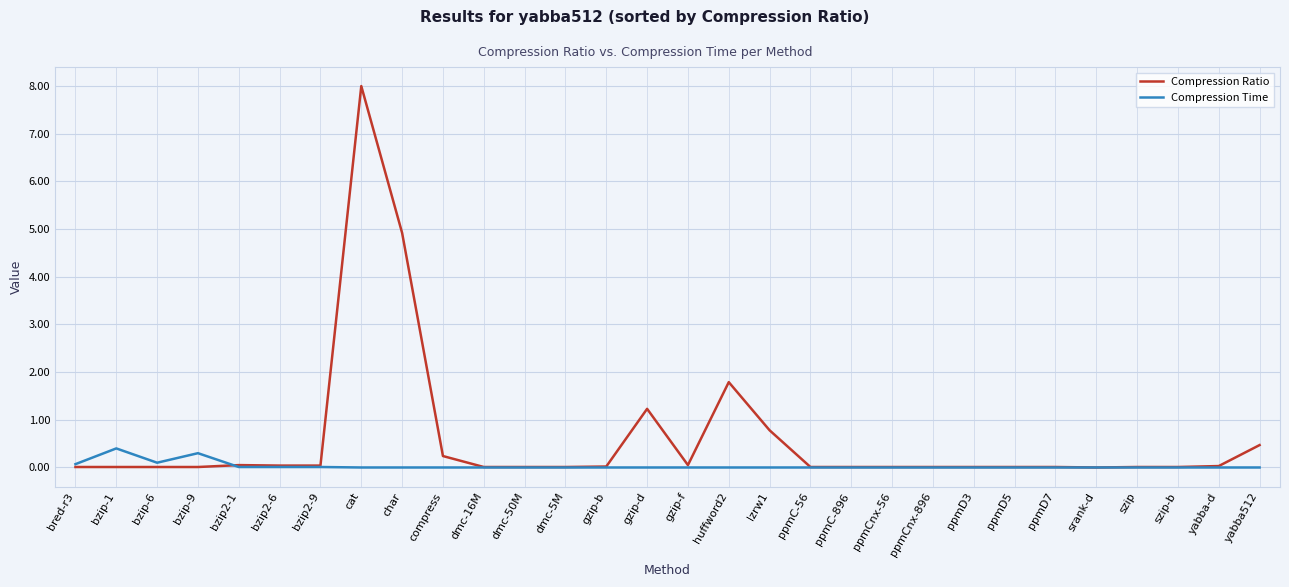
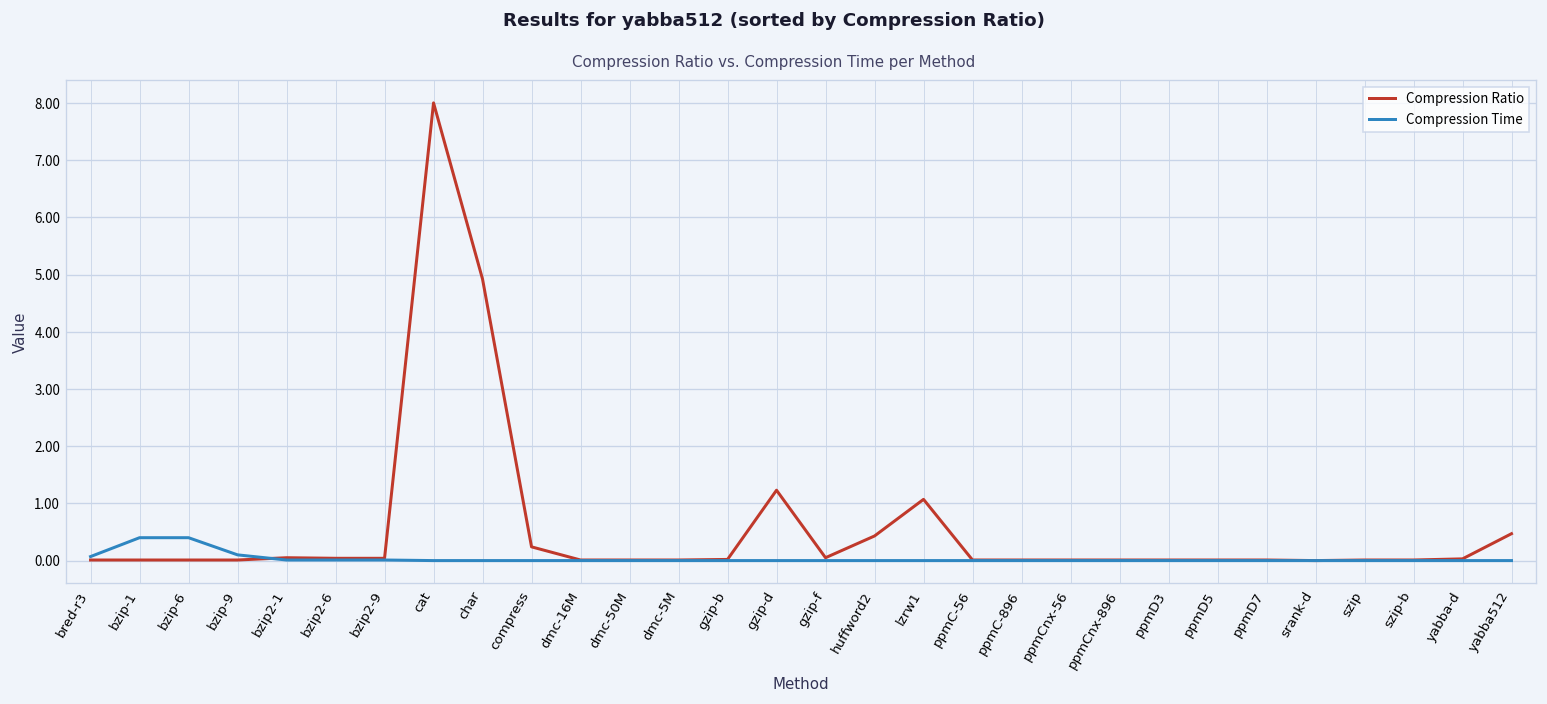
Compression Time, bzip-6: 0.1 -> 0.4
Compression Time, bzip-9: 0.3 -> 0.1
Compression Ratio, huffword2: 1.8 -> 0.4
Compression Ratio, lzrw1: 0.8 -> 1.1
